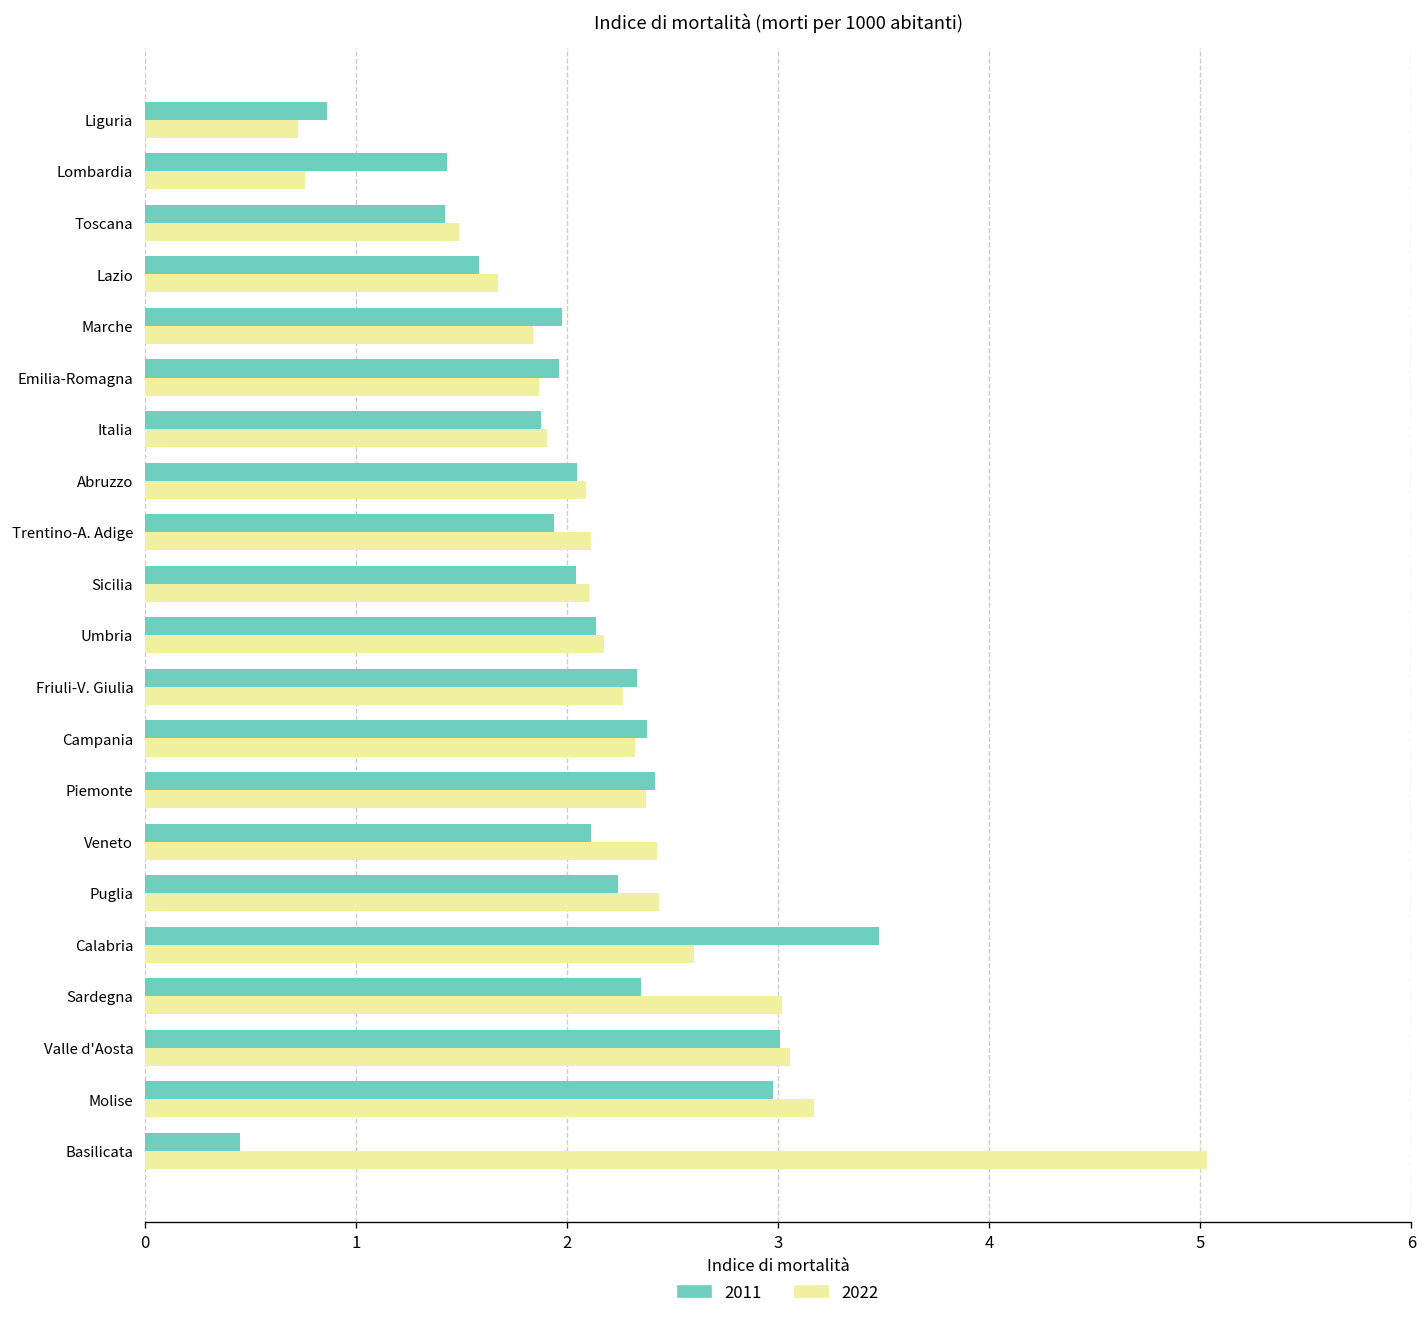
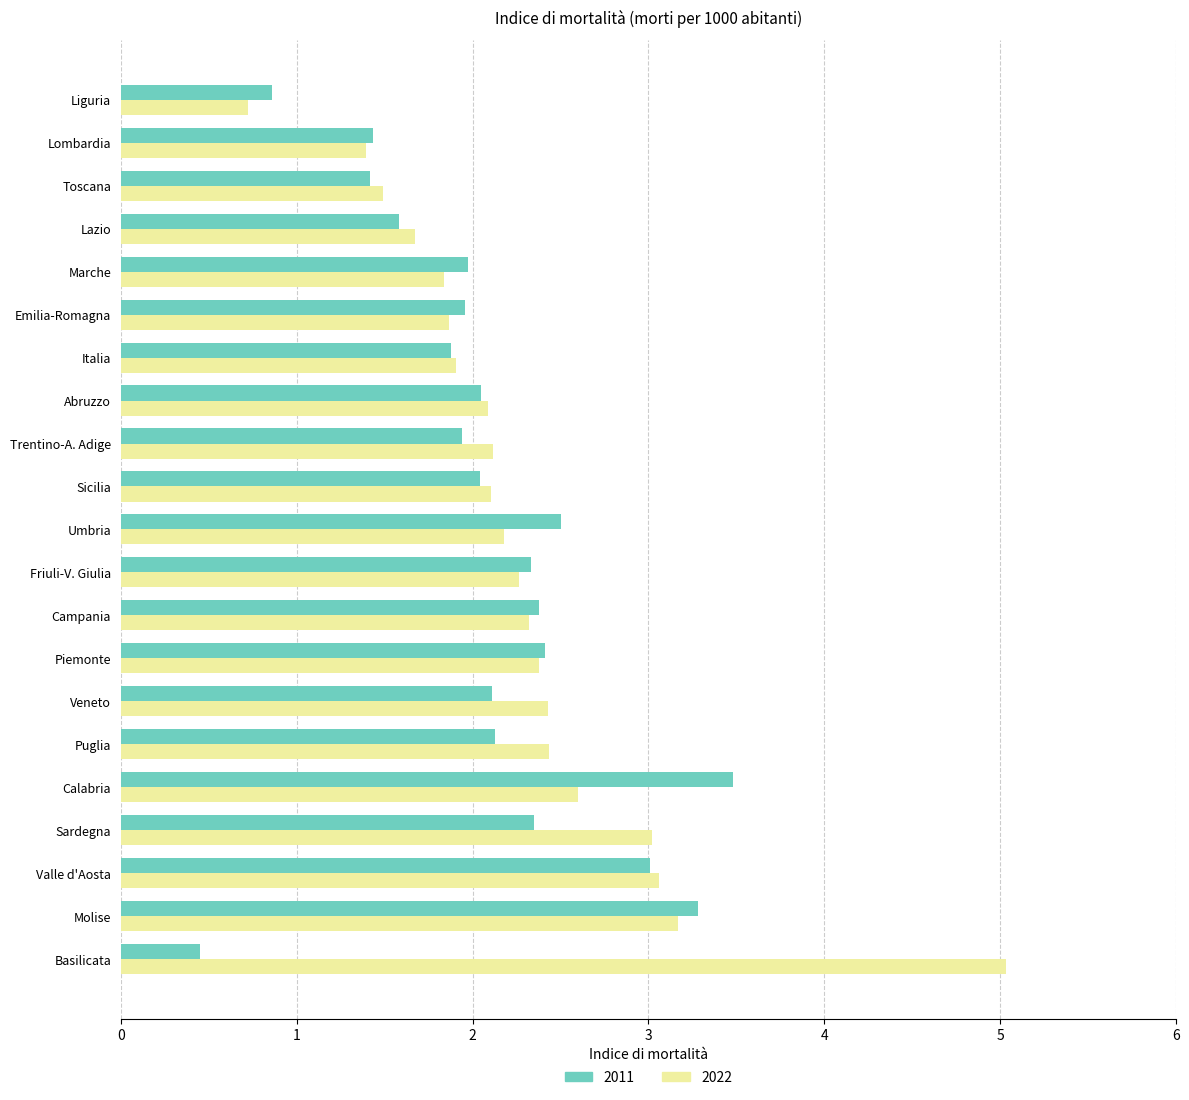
2022, Lombardia: 0.76 -> 1.40
2011, Umbria: 2.14 -> 2.50
2011, Puglia: 2.24 -> 2.13
2011, Molise: 2.97 -> 3.28
